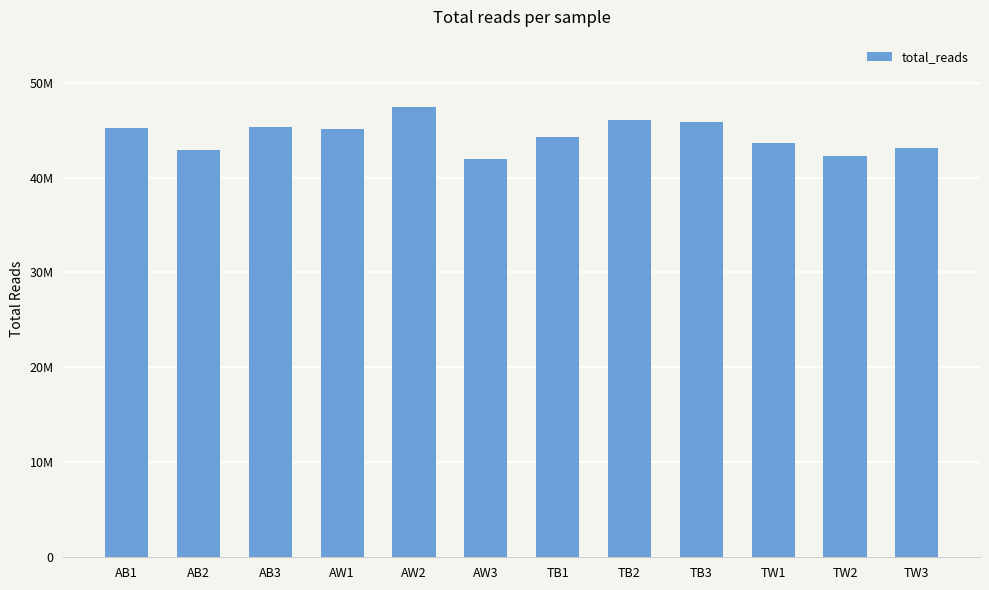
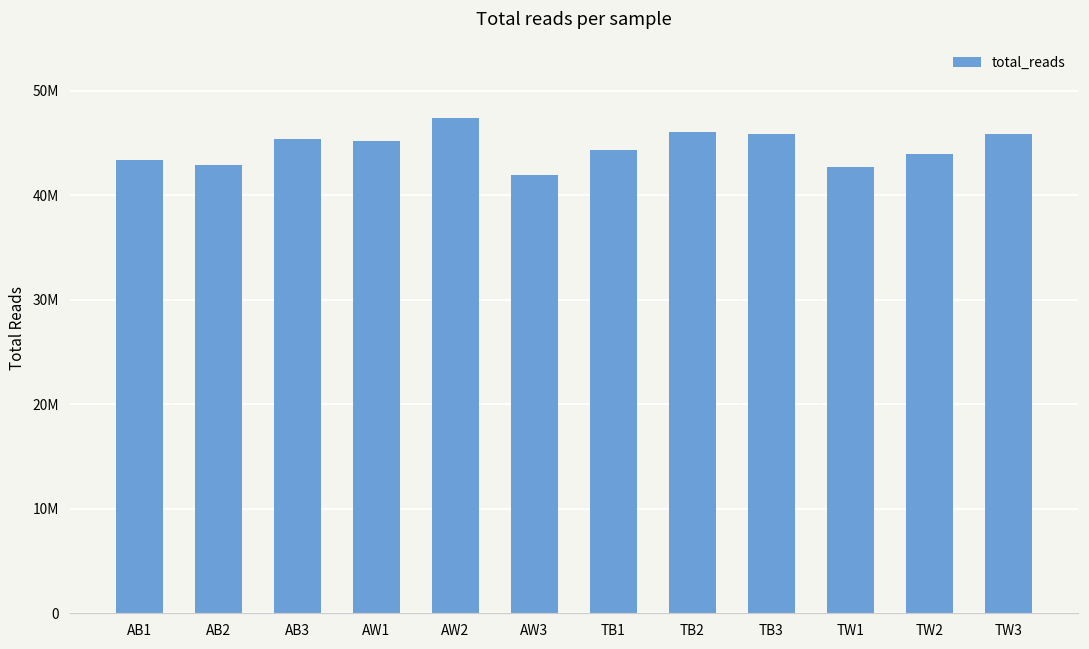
AB1: 45000000 -> 43000000
TW1: 44000000 -> 43000000
TW2: 42000000 -> 44000000
TW3: 43000000 -> 46000000
